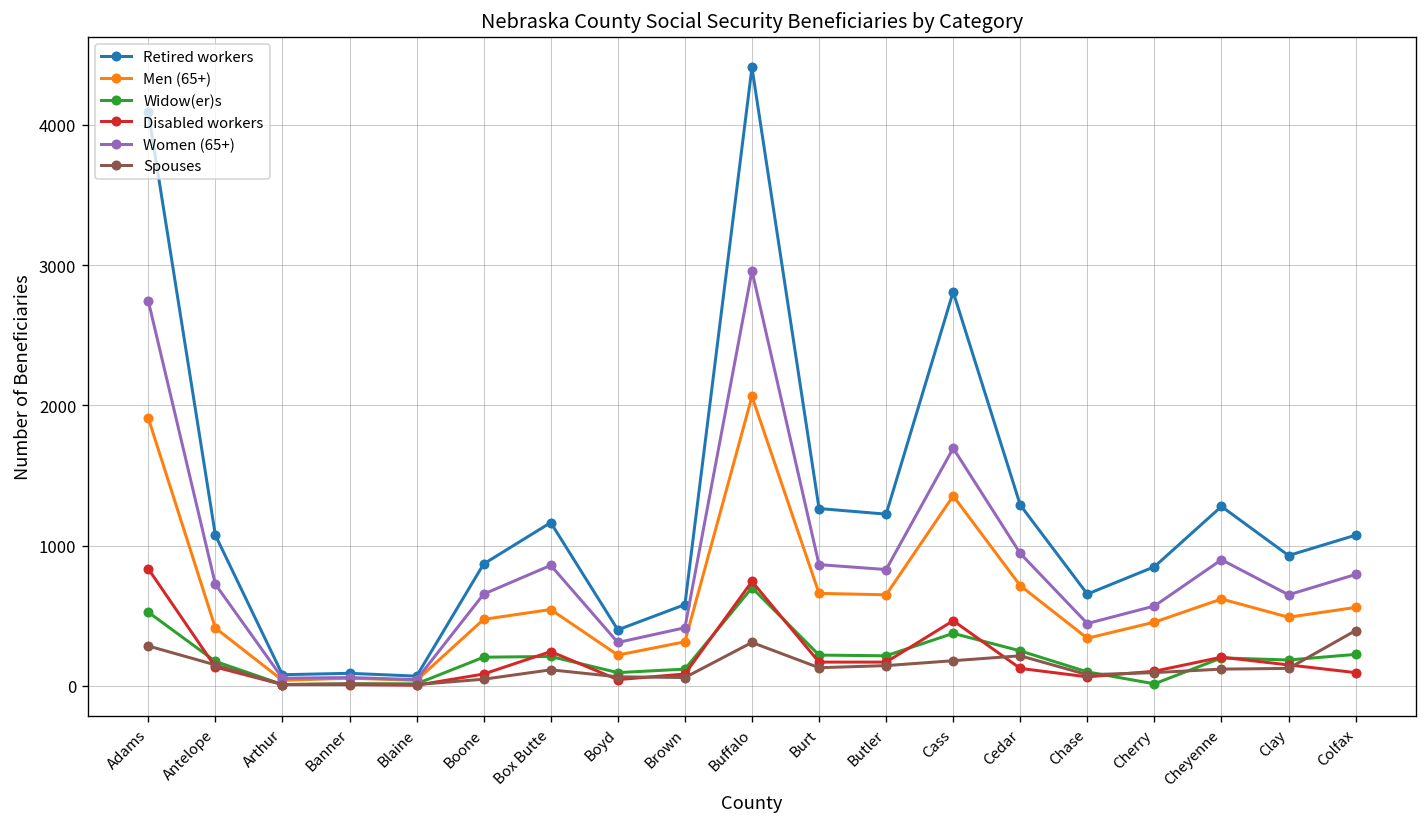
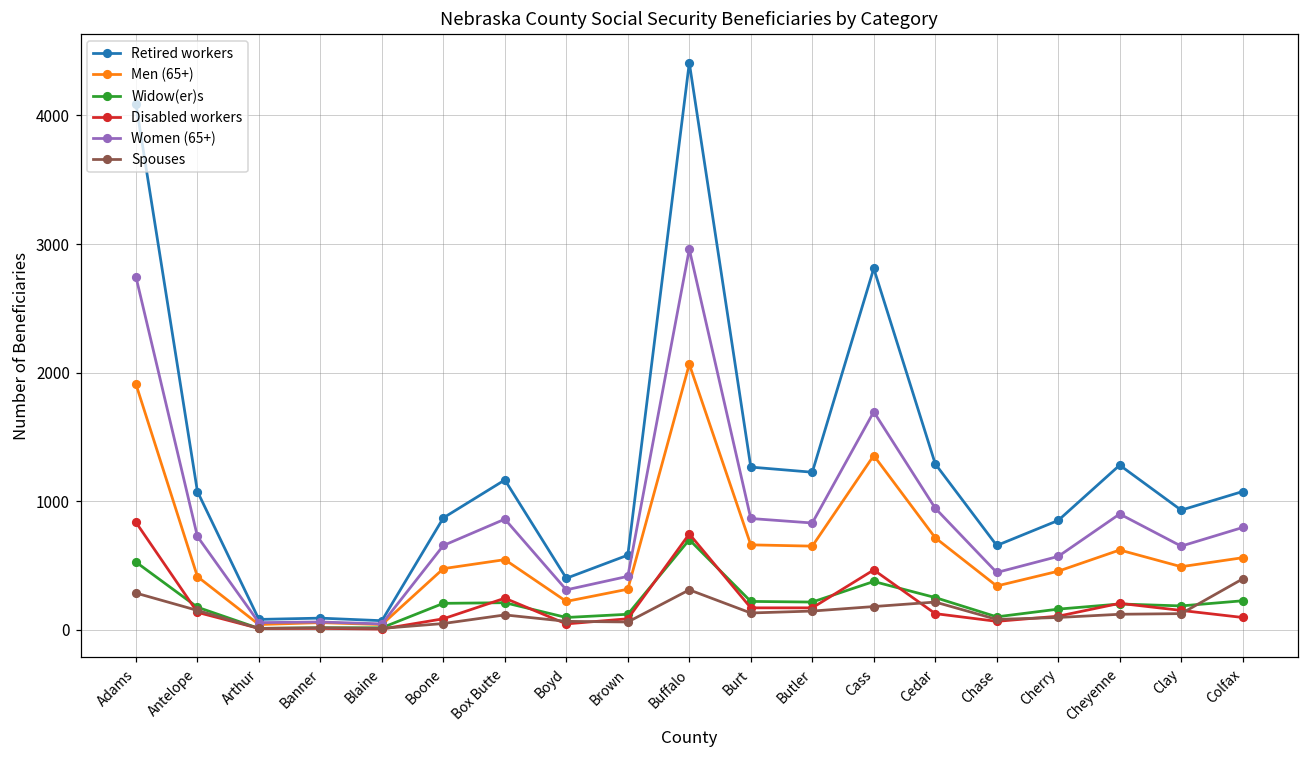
Widow(er)s, Cherry: 20 -> 160
